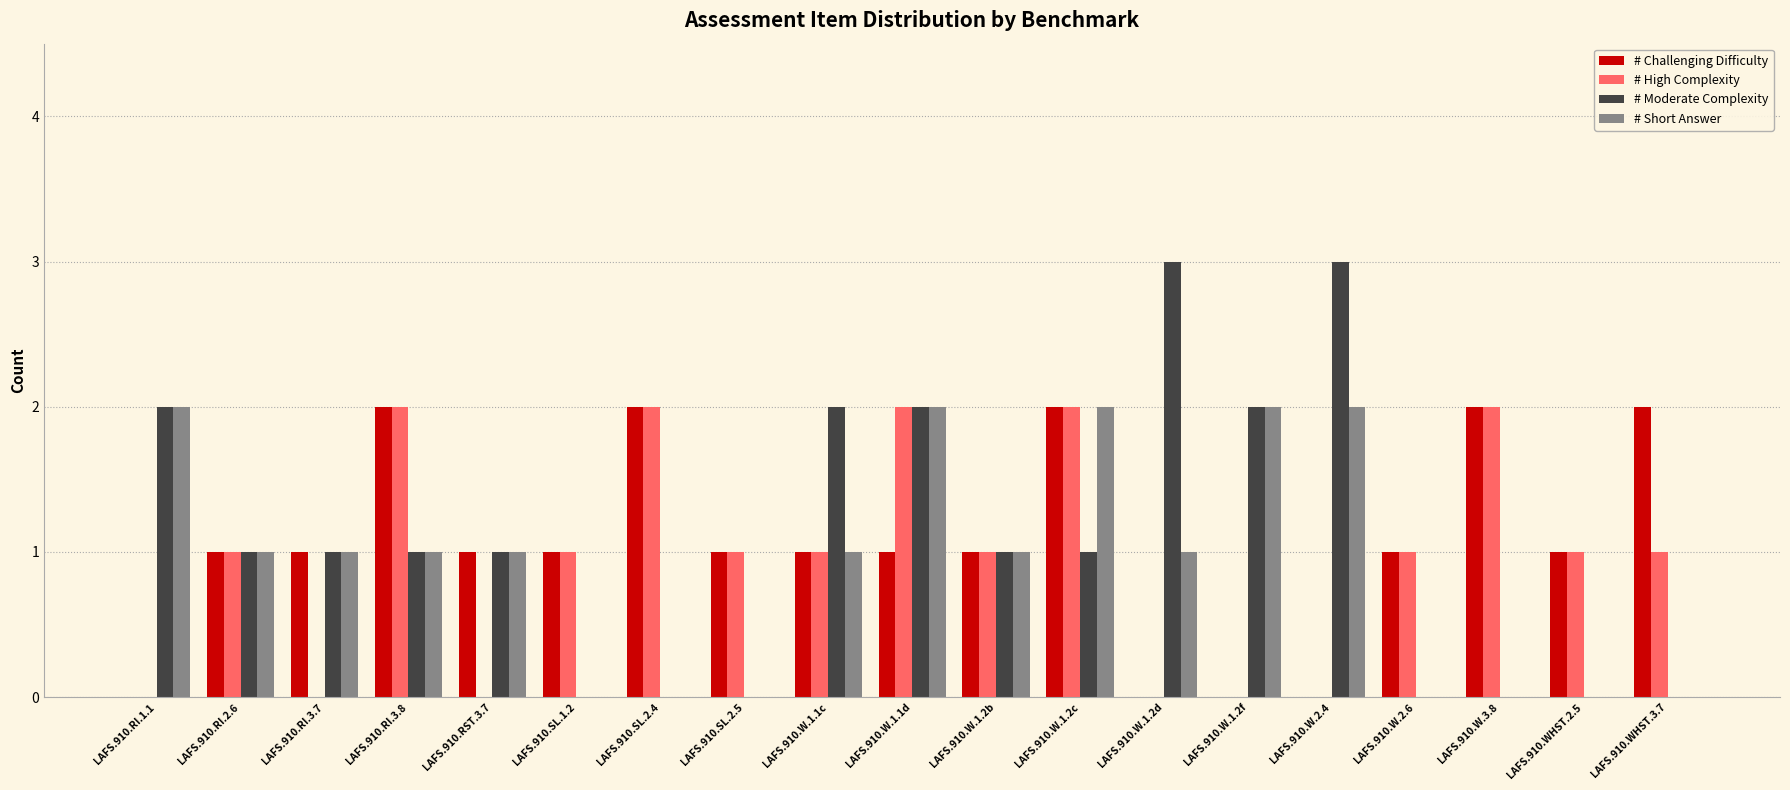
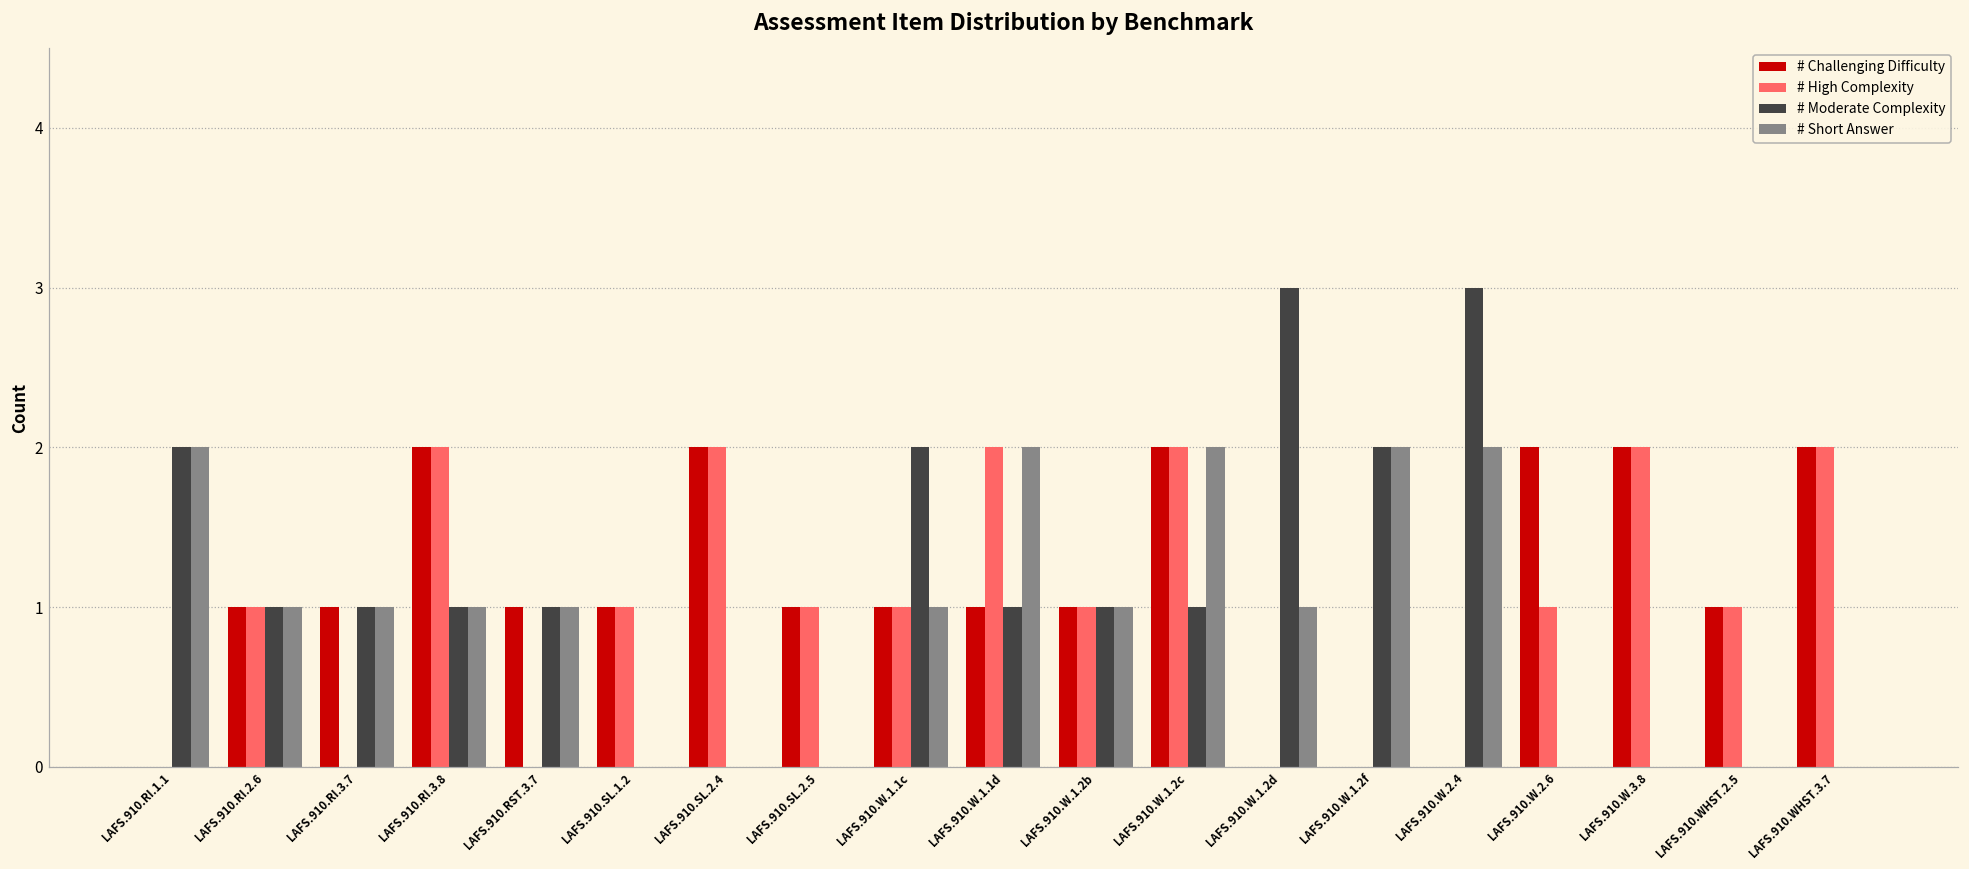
# Moderate Complexity, LAFS.910.W.1.1d: 2 -> 1
# Challenging Difficulty, LAFS.910.W.2.6: 1 -> 2
# High Complexity, LAFS.910.WHST.3.7: 1 -> 2
